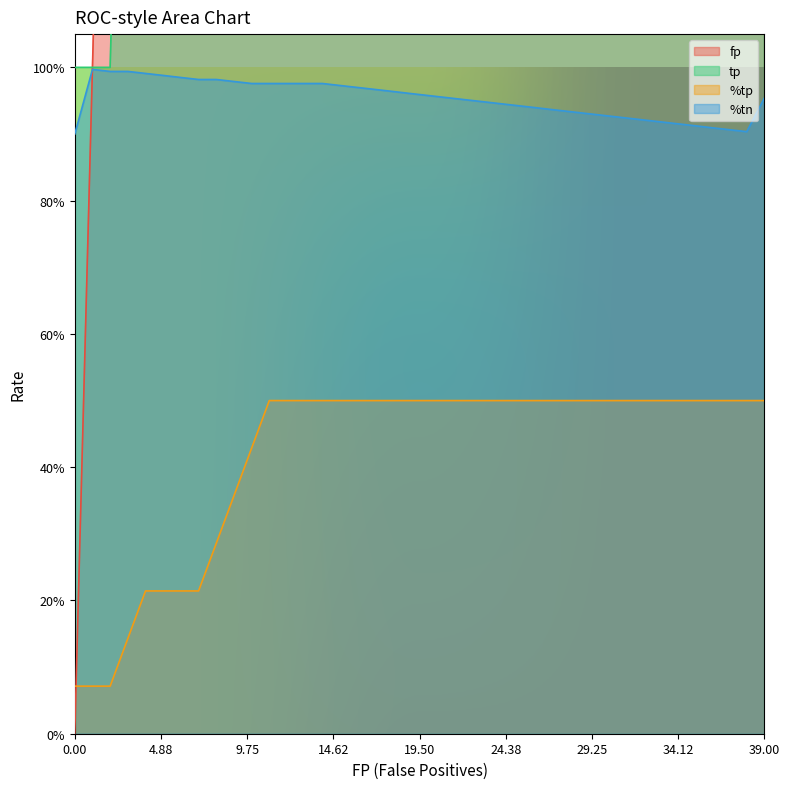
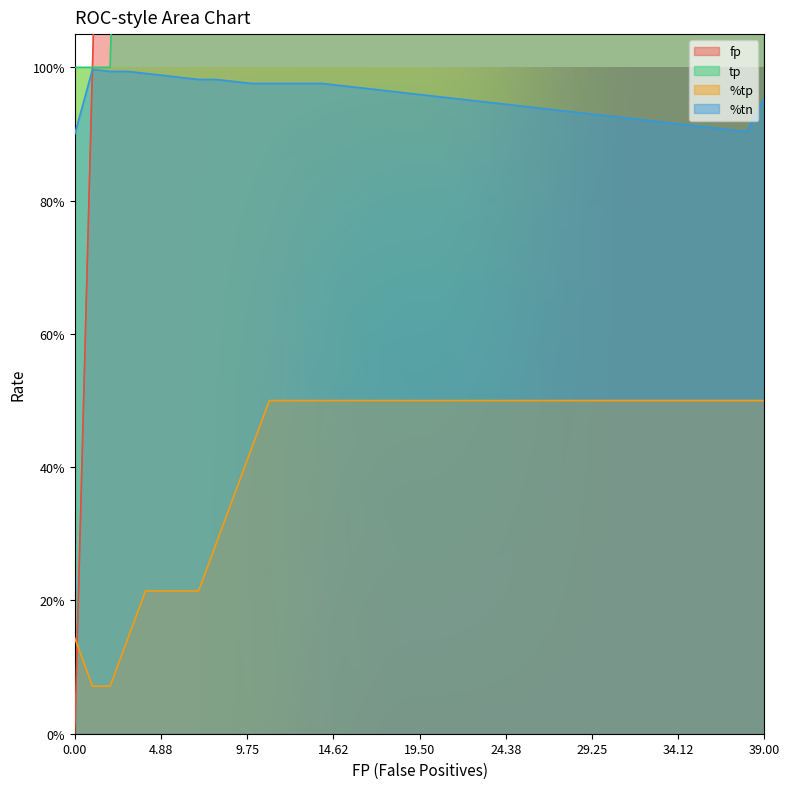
%tp, 0.00: 7% -> 14%
